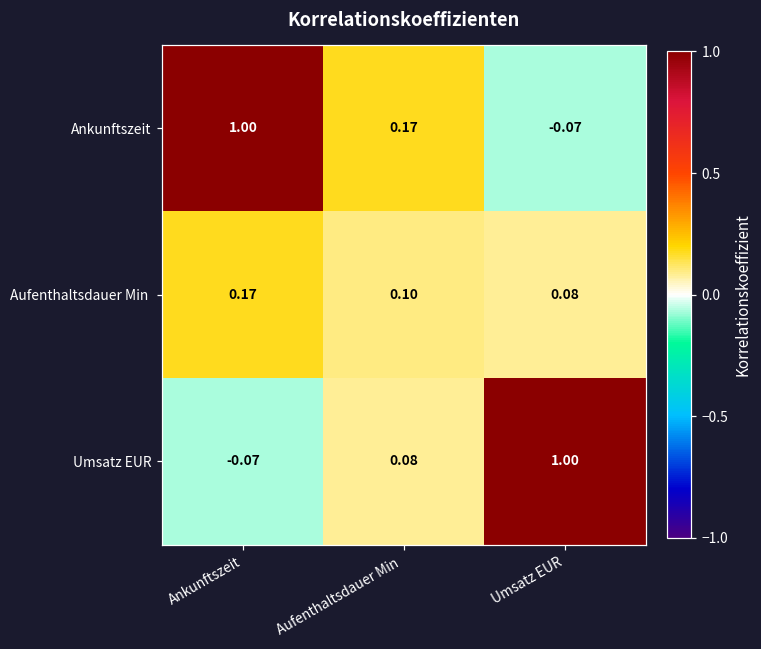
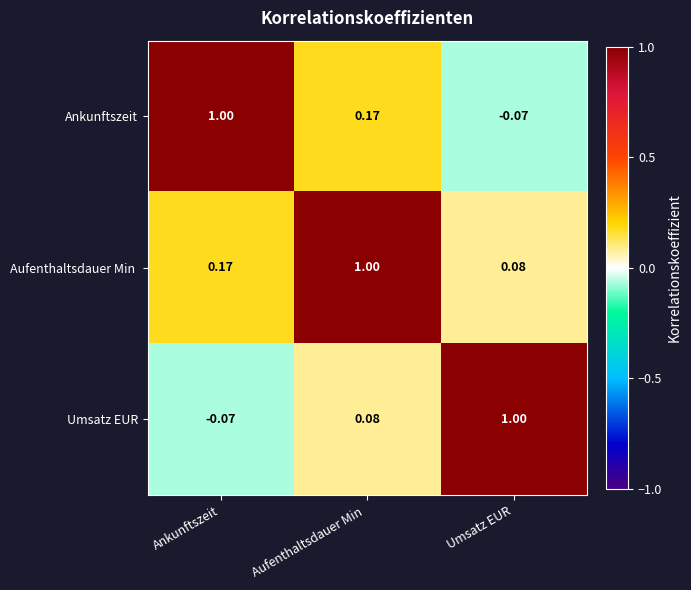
Aufenthaltsdauer Min, Aufenthaltsdauer Min: 0.10 -> 1.00
